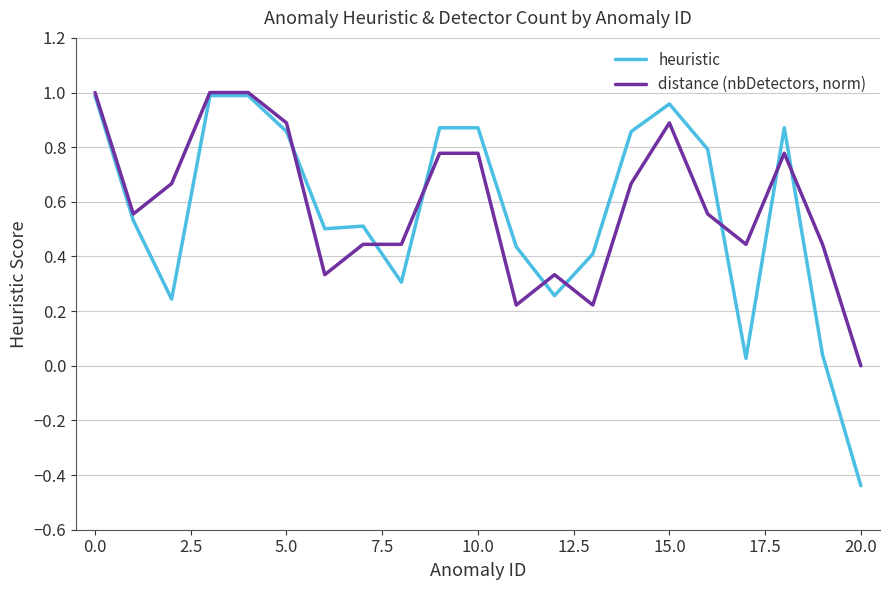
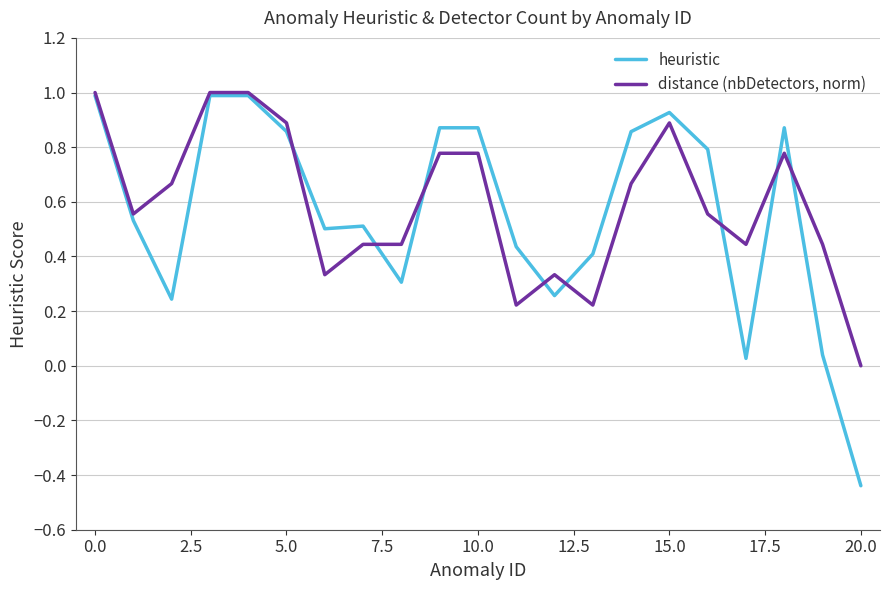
heuristic, 15.0: 0.96 -> 0.93
